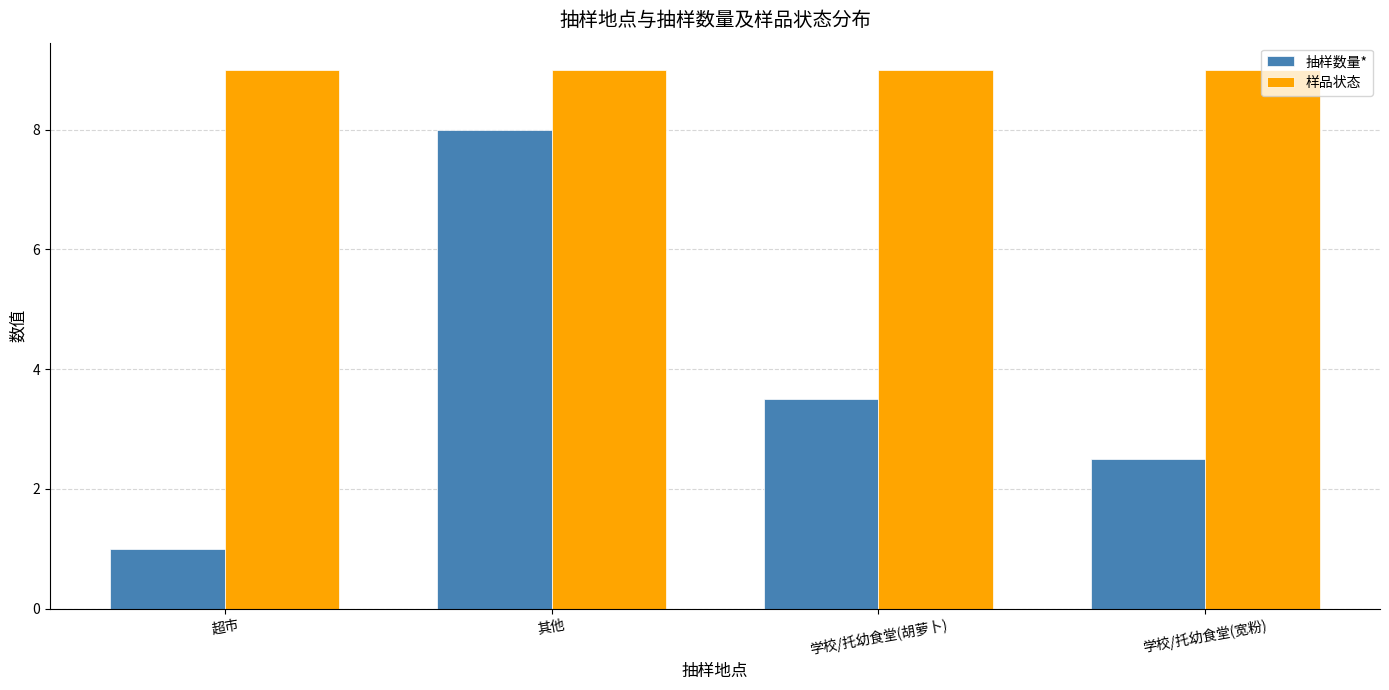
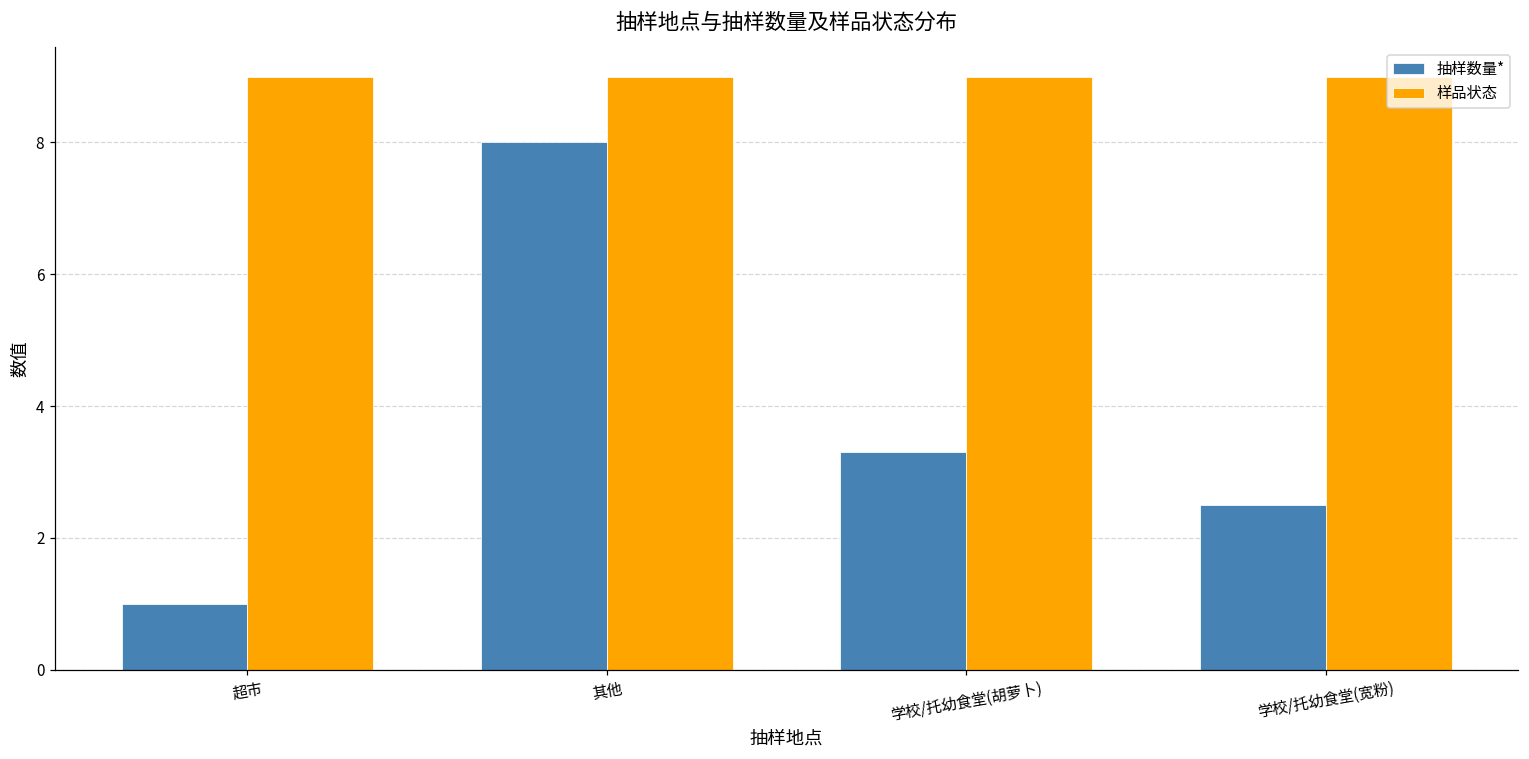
抽样数量*, 学校/托幼食堂(胡萝卜): 3.5 -> 3.3
